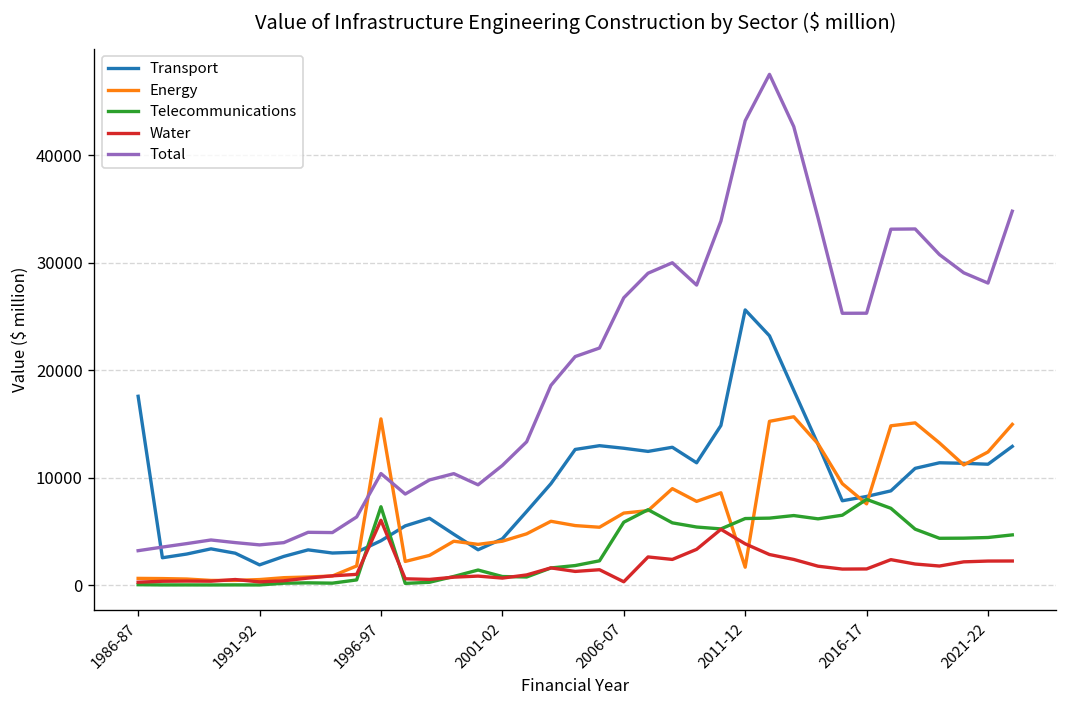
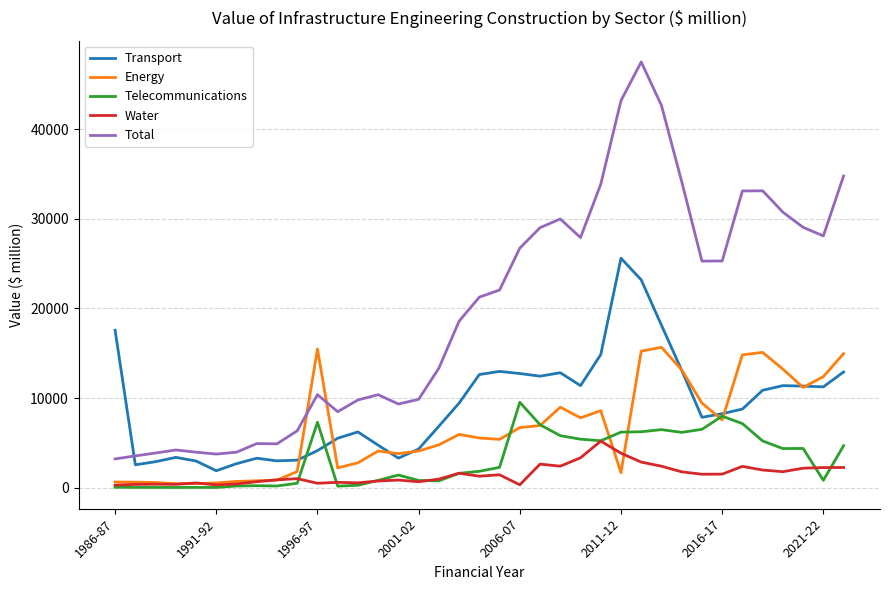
Water, 1996-97: 6000 -> 0
Total, 2001-02: 11000 -> 10000
Telecommunications, 2006-07: 6000 -> 10000
Telecommunications, 2021-22: 4000 -> 1000
